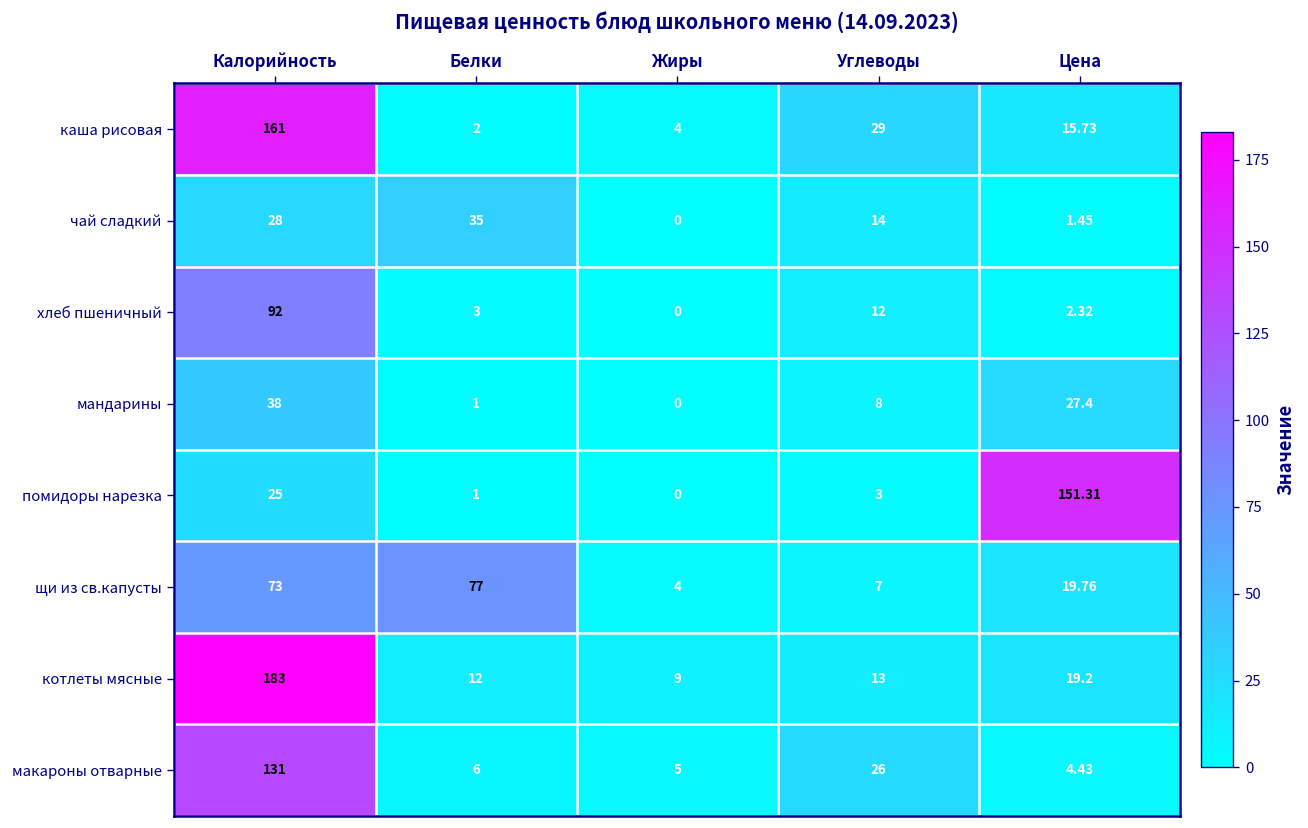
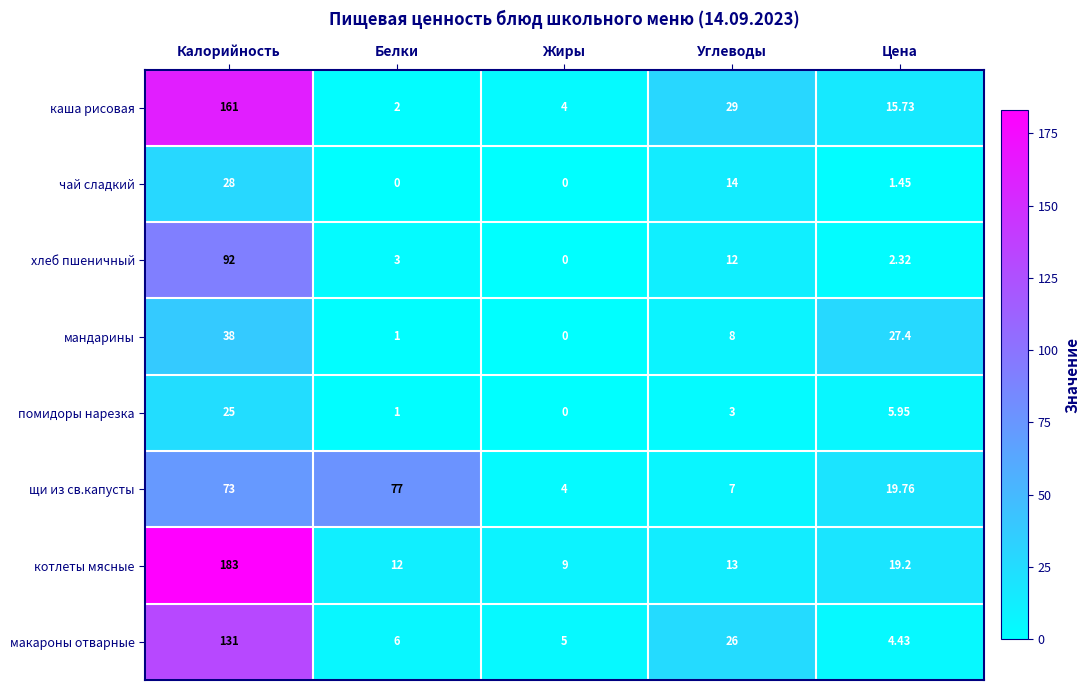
чай сладкий, Белки: 35 -> 0
помидоры нарезка, Цена: 151.31 -> 5.95
